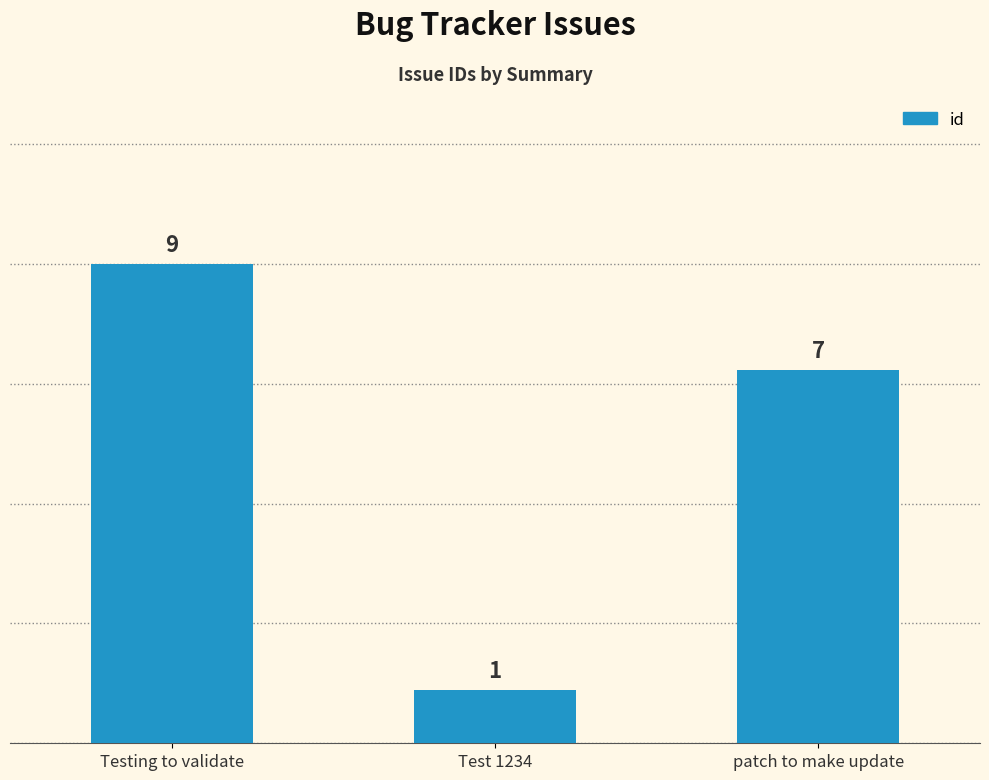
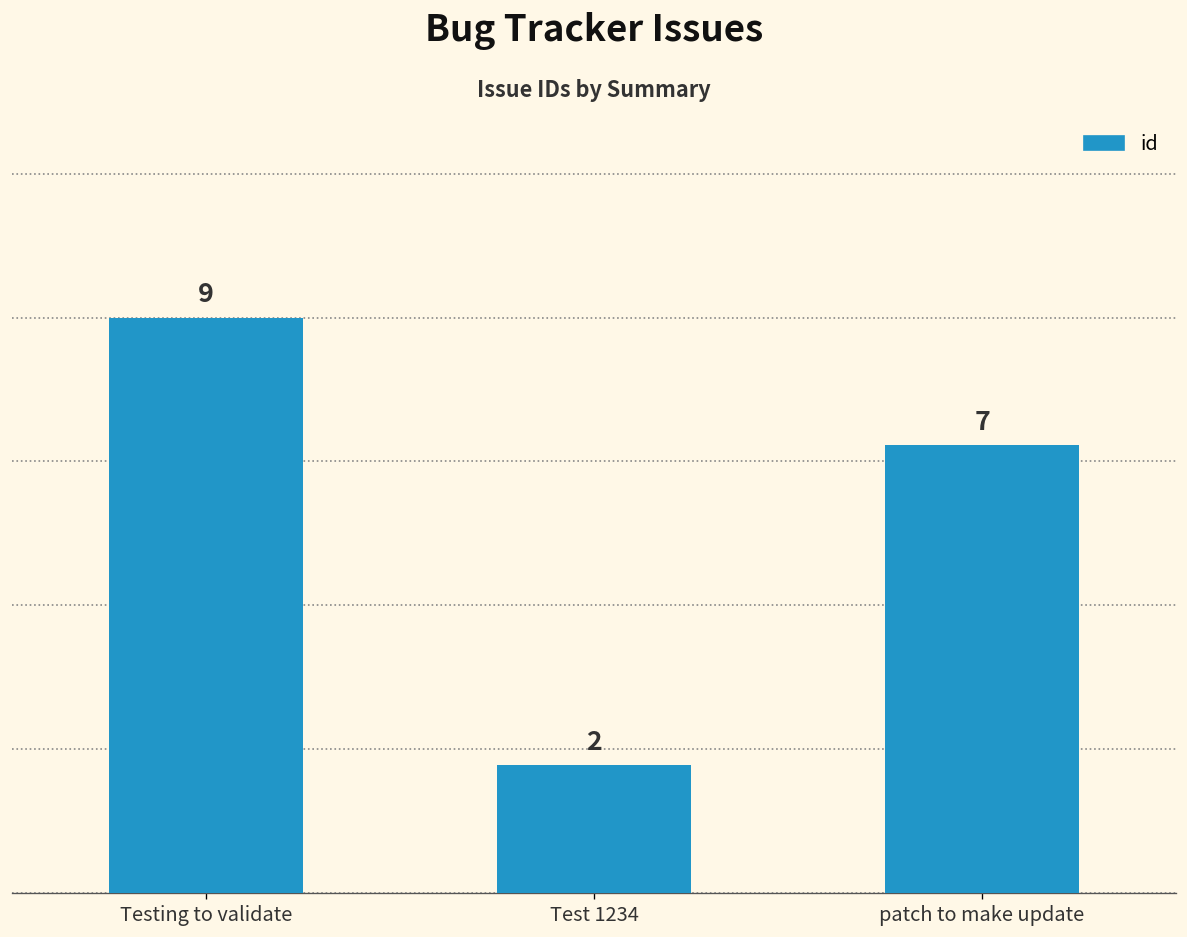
Test 1234: 1 -> 2
